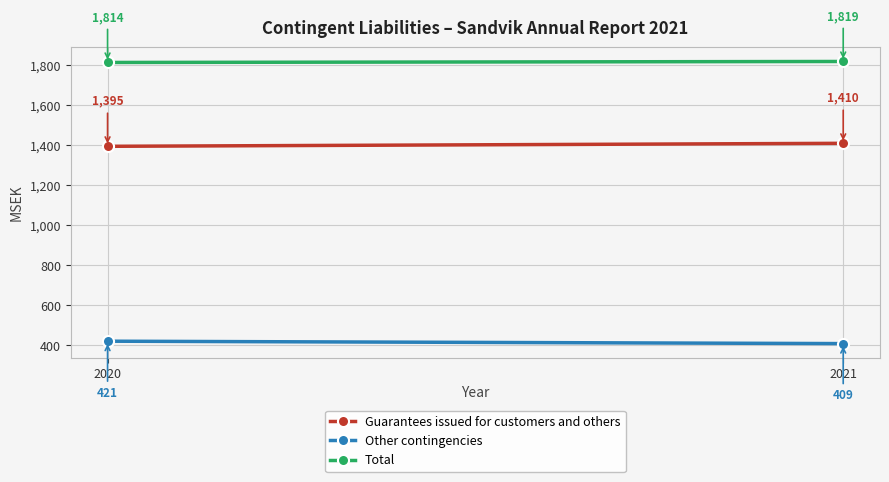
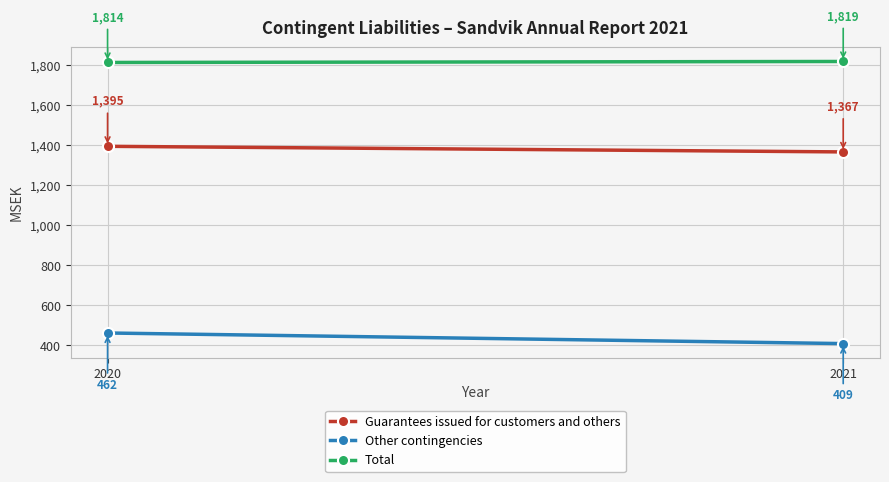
Other contingencies, 2020: 421 -> 462
Guarantees issued for customers and others, 2021: 1,410 -> 1,367
